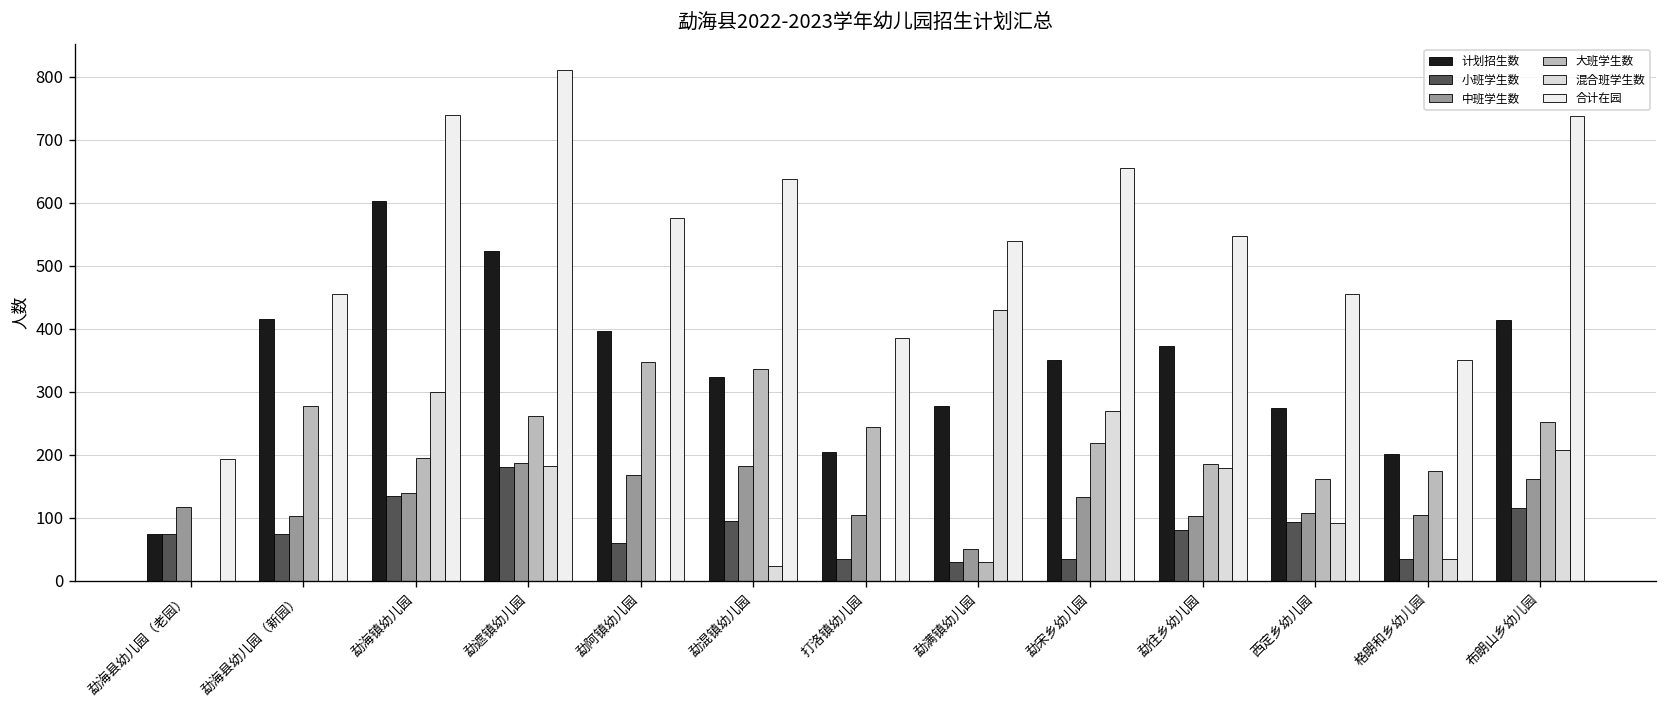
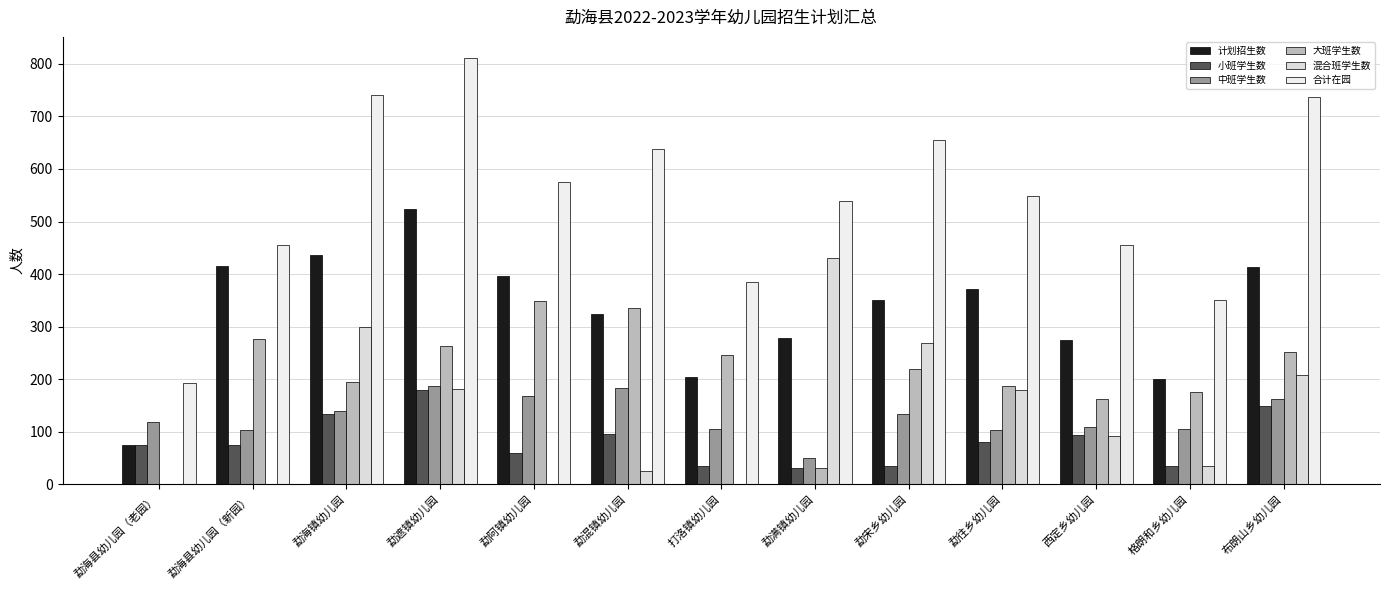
计划招生数, 勐海镇幼儿园: 600 -> 440
小班学生数, 布朗山乡幼儿园: 120 -> 150
